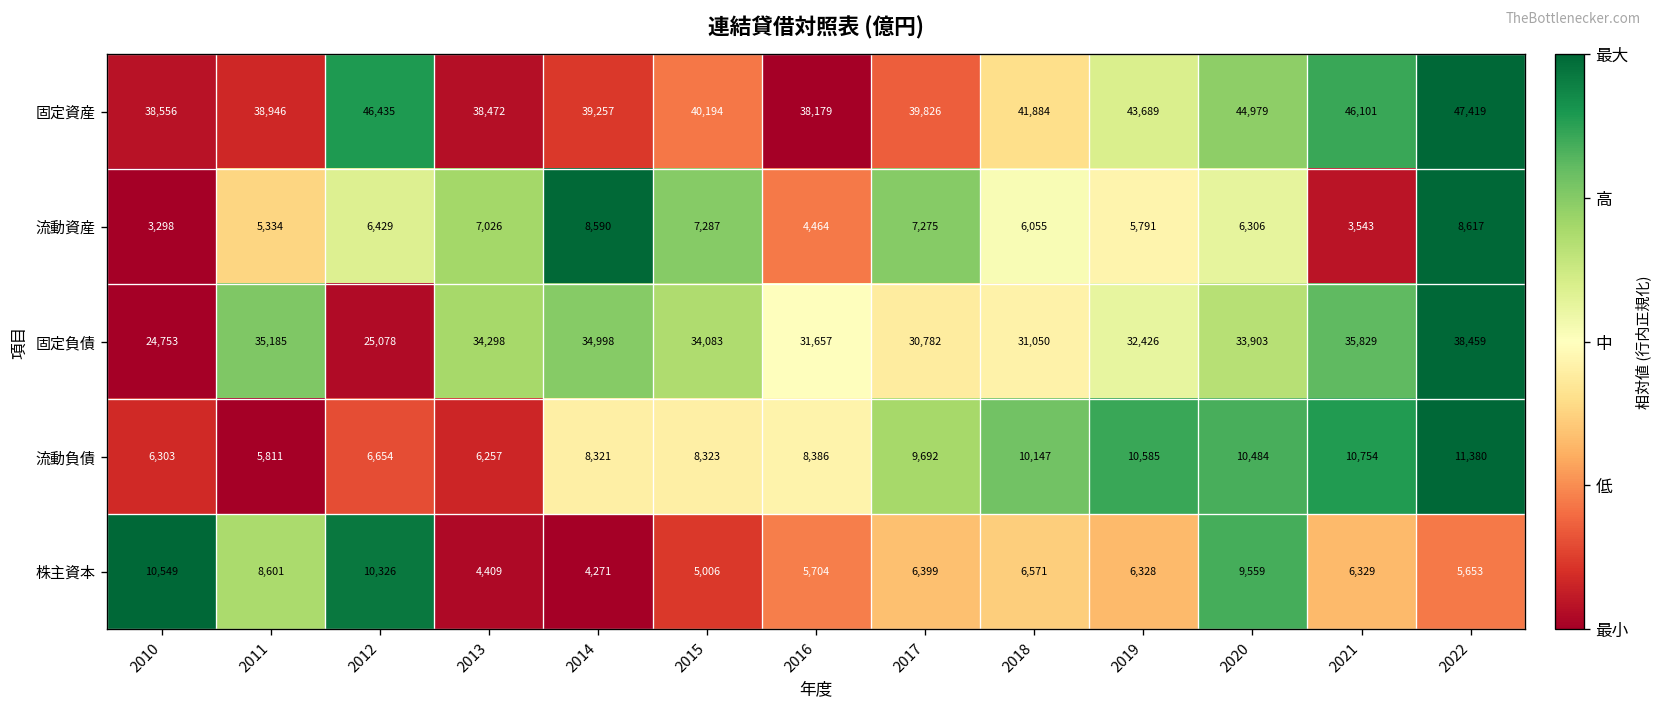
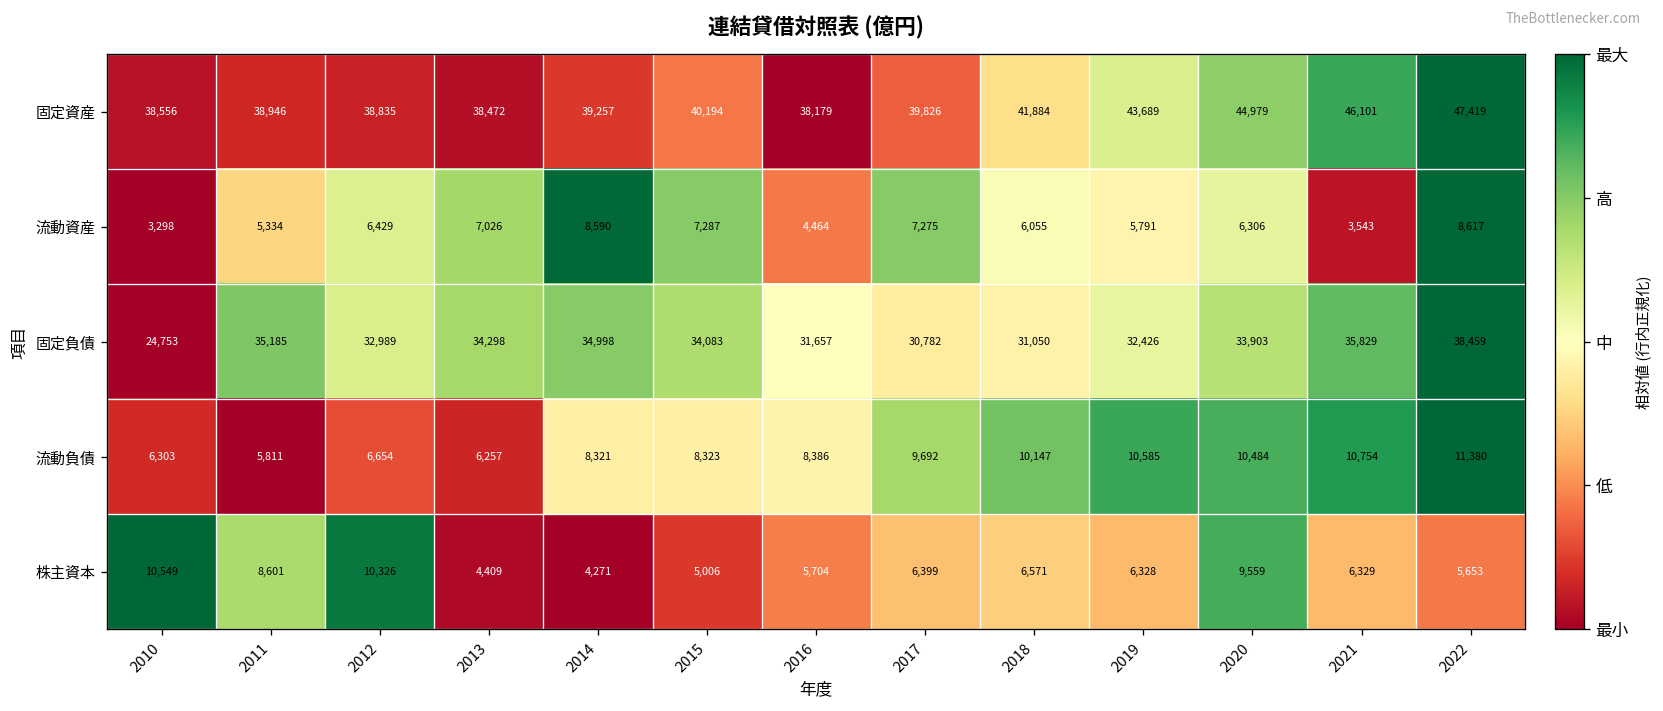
固定資産, 2012: 46,435 -> 38,835
固定負債, 2012: 25,078 -> 32,989
